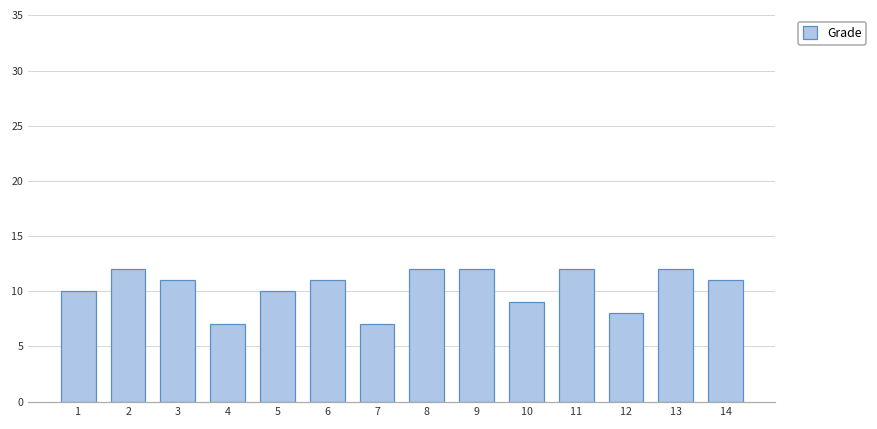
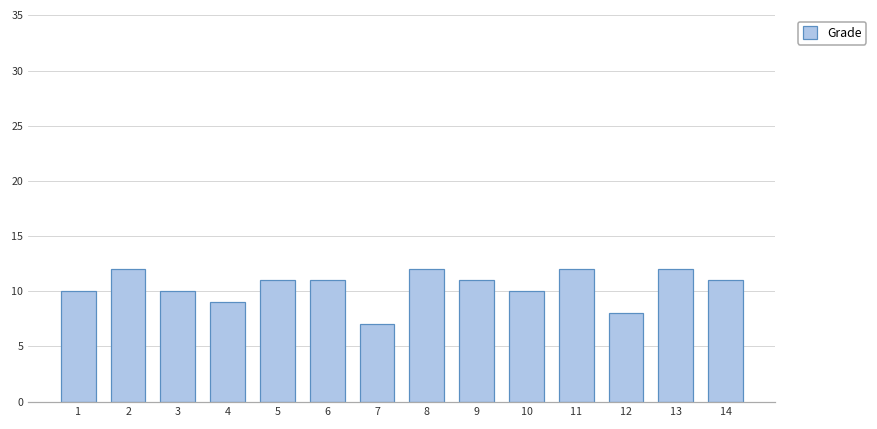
3: 11 -> 10
4: 7 -> 9
5: 10 -> 11
9: 12 -> 11
10: 9 -> 10
